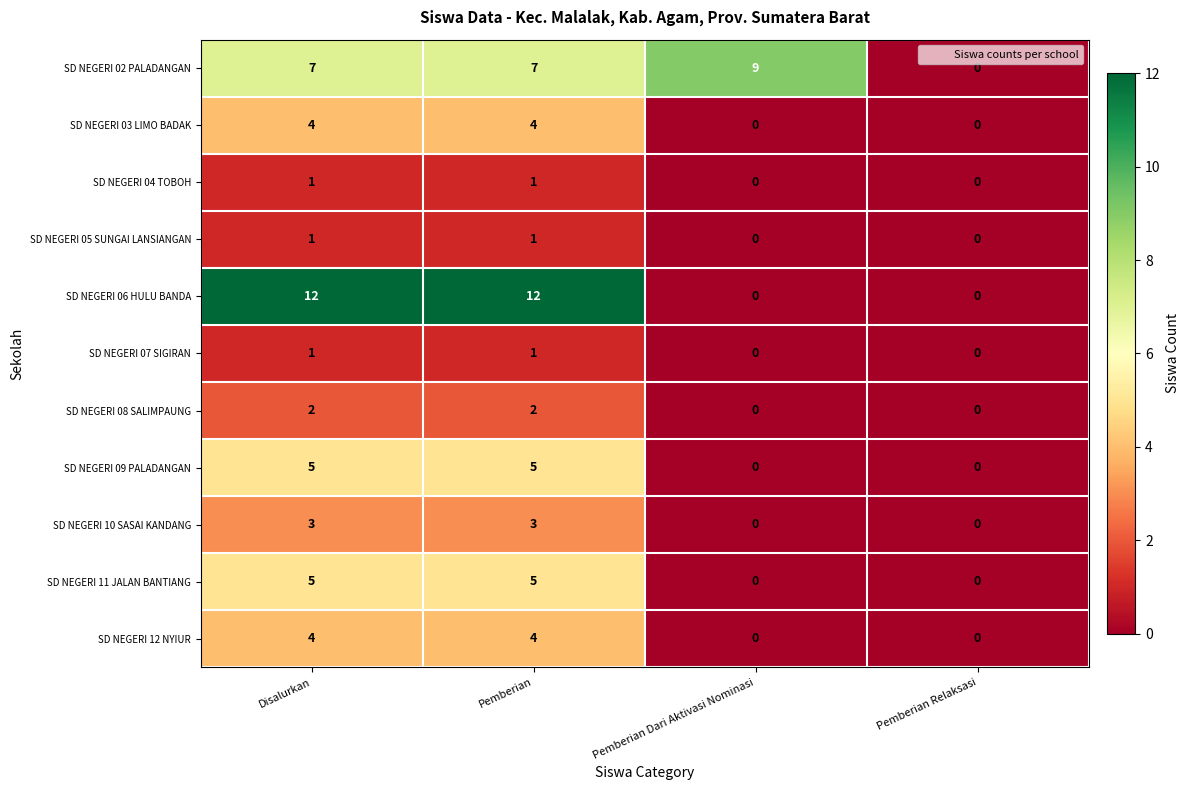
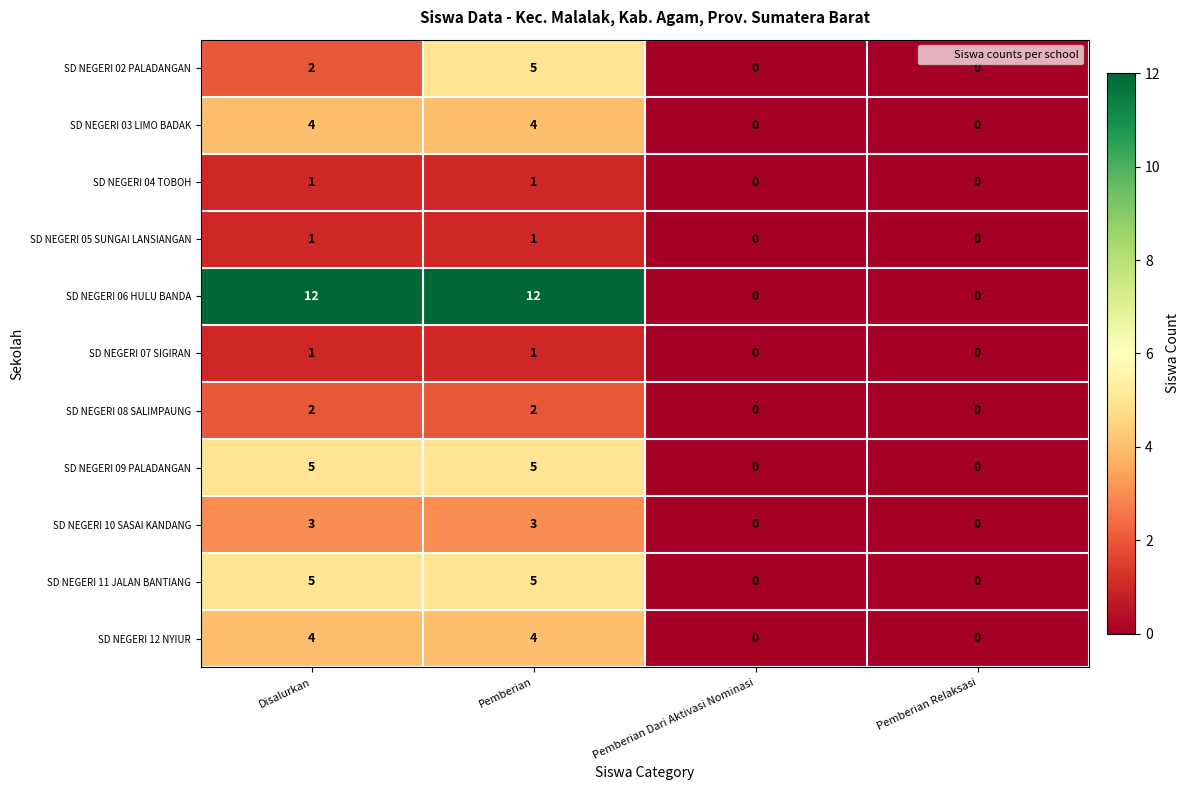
SD NEGERI 02 PALADANGAN, Disalurkan: 7 -> 2
SD NEGERI 02 PALADANGAN, Pemberian: 7 -> 5
SD NEGERI 02 PALADANGAN, Pemberian Dari Aktivasi Nominasi: 9 -> 0
